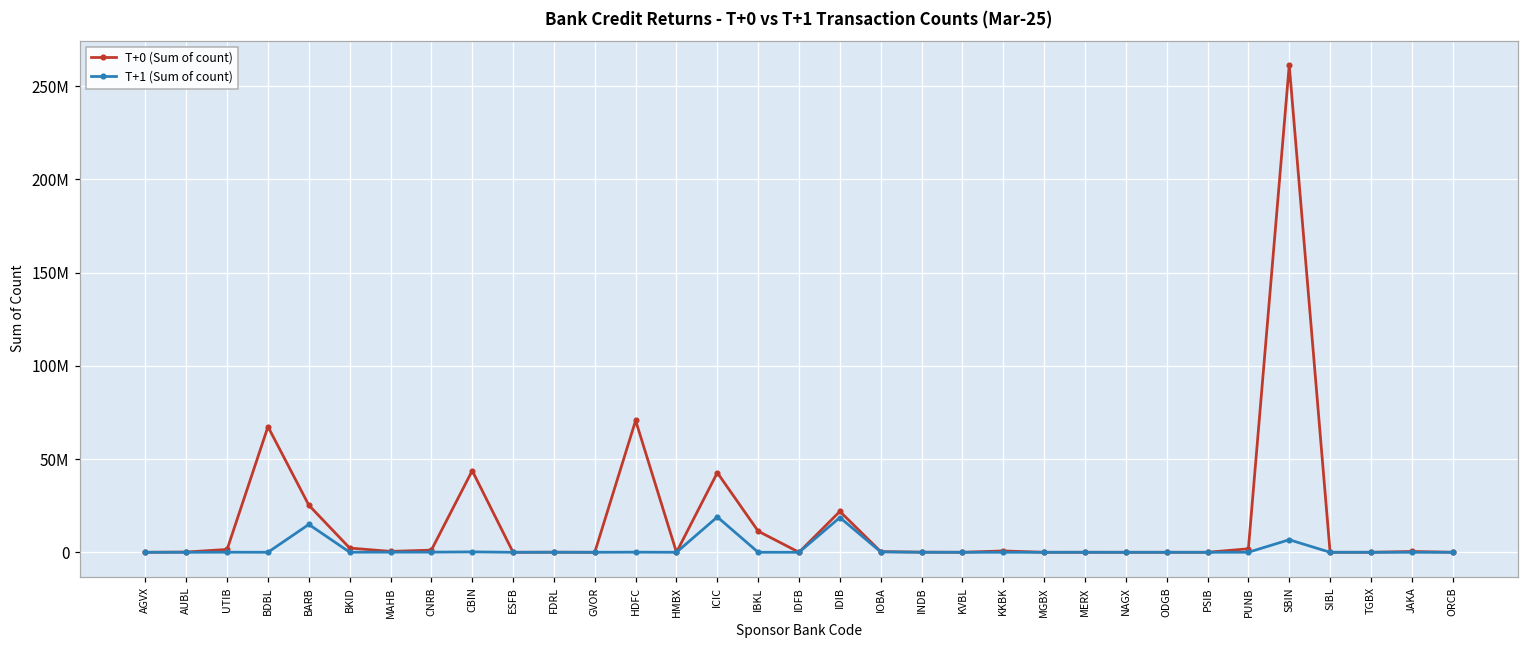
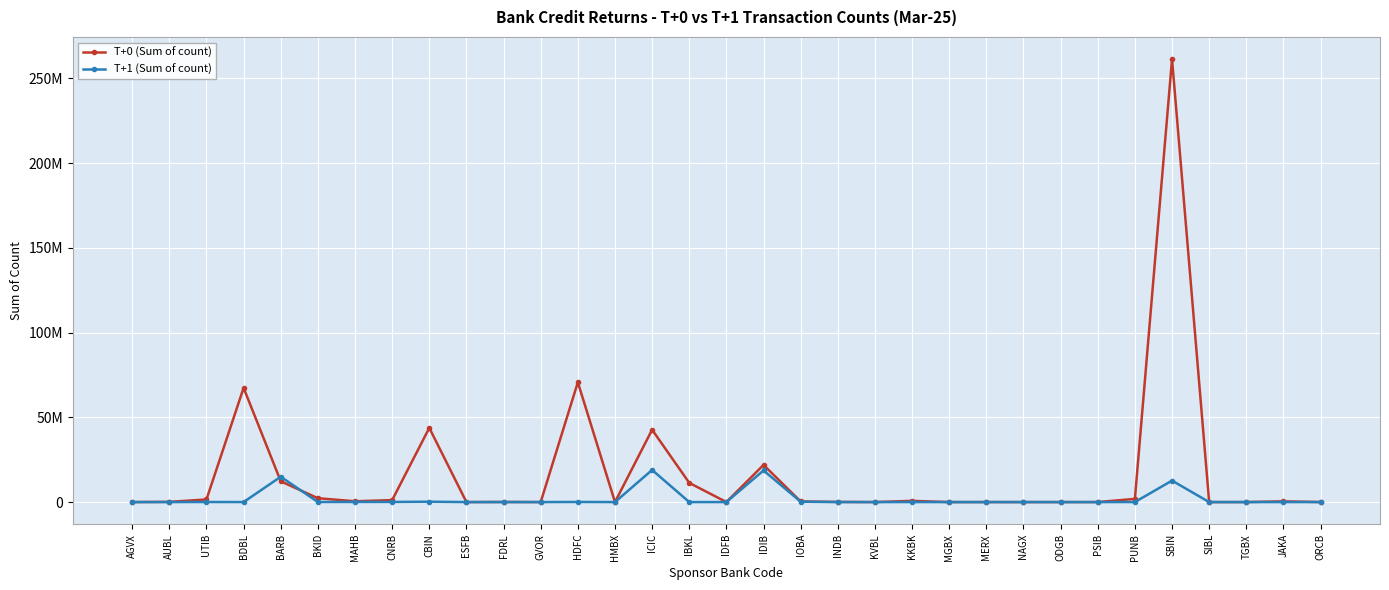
T+0 (Sum of count), BARB: 25000000 -> 12000000
T+1 (Sum of count), SBIN: 7000000 -> 13000000
